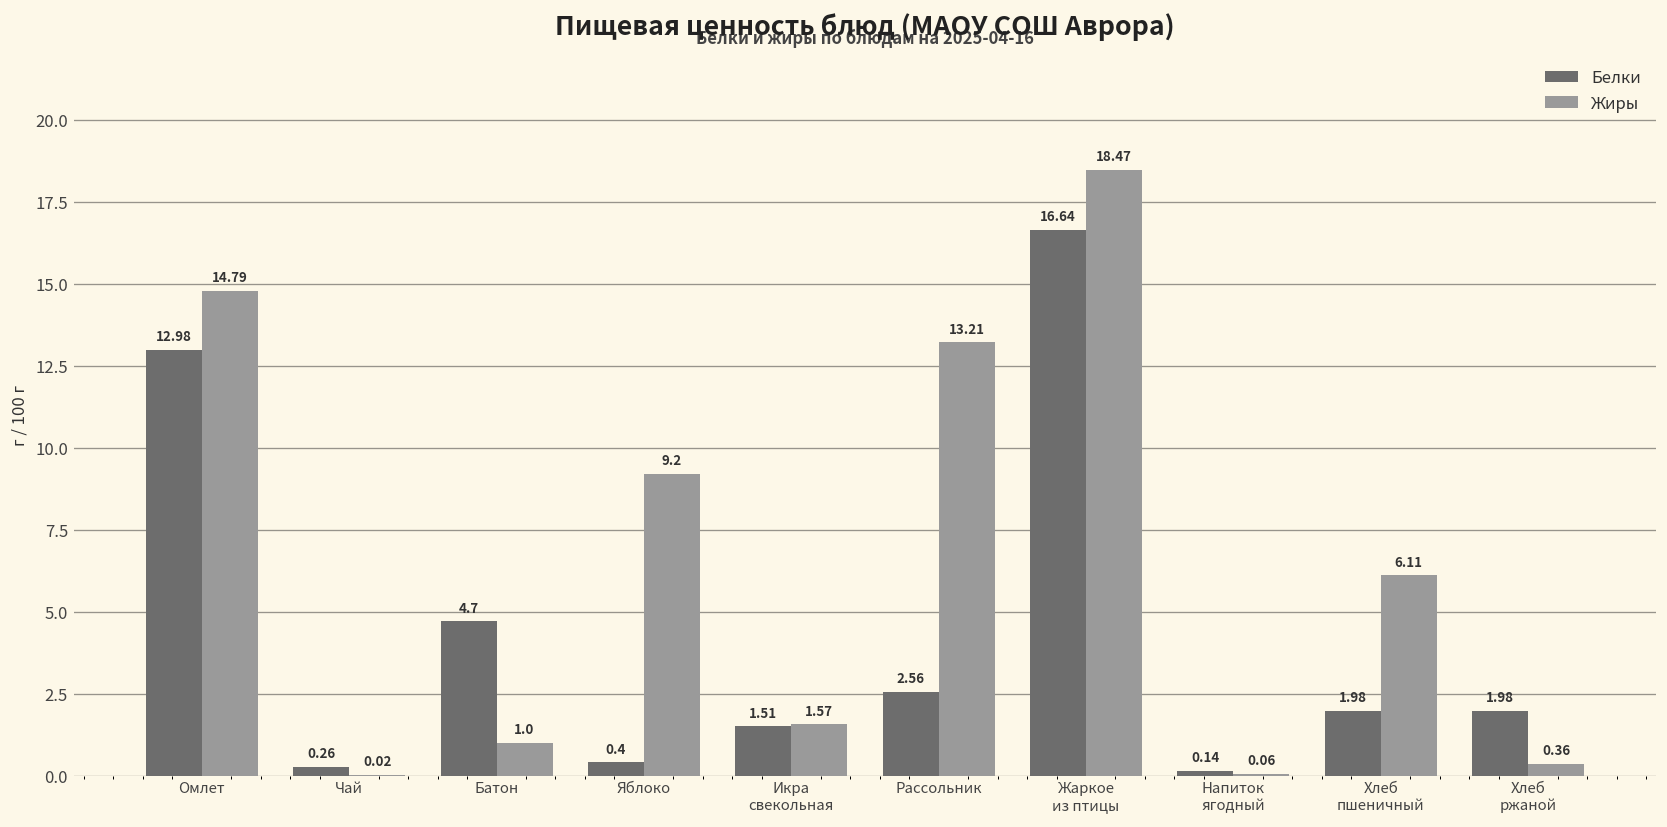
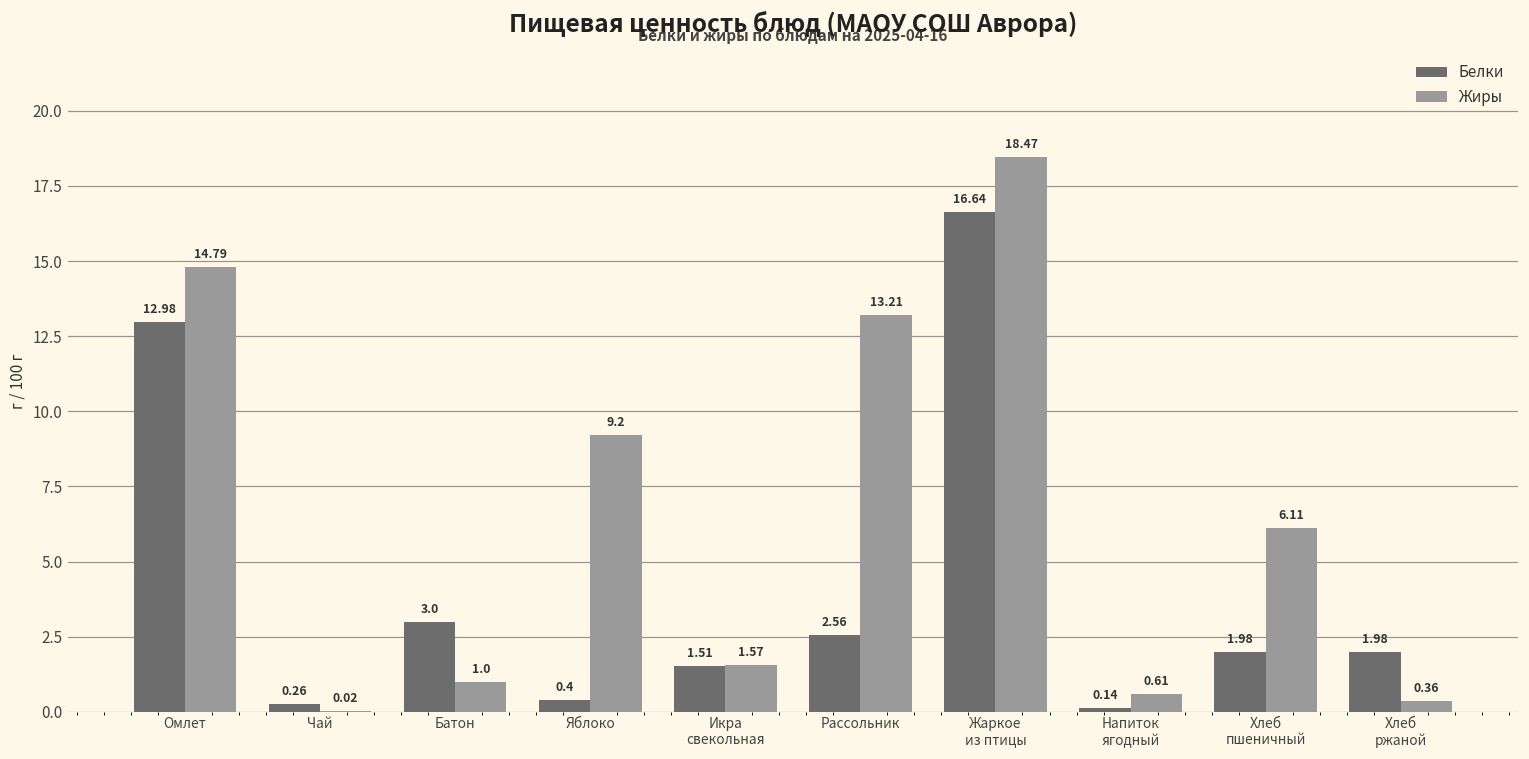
Белки, Батон: 4.7 -> 3.0
Жиры, Напиток ягодный: 0.06 -> 0.61
